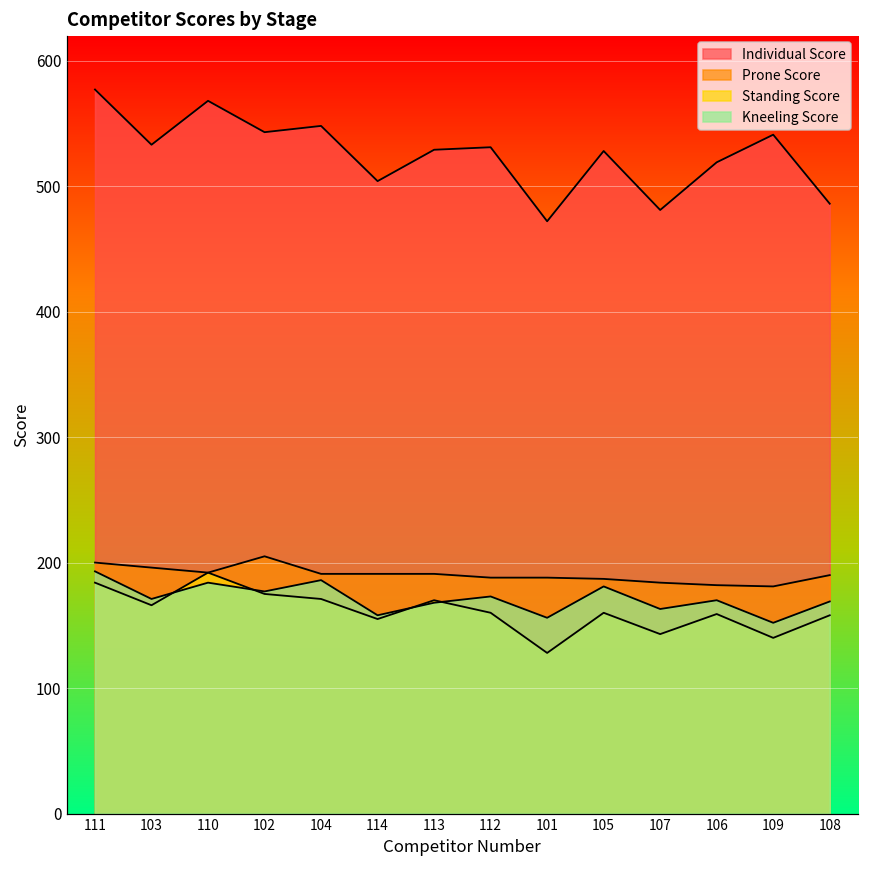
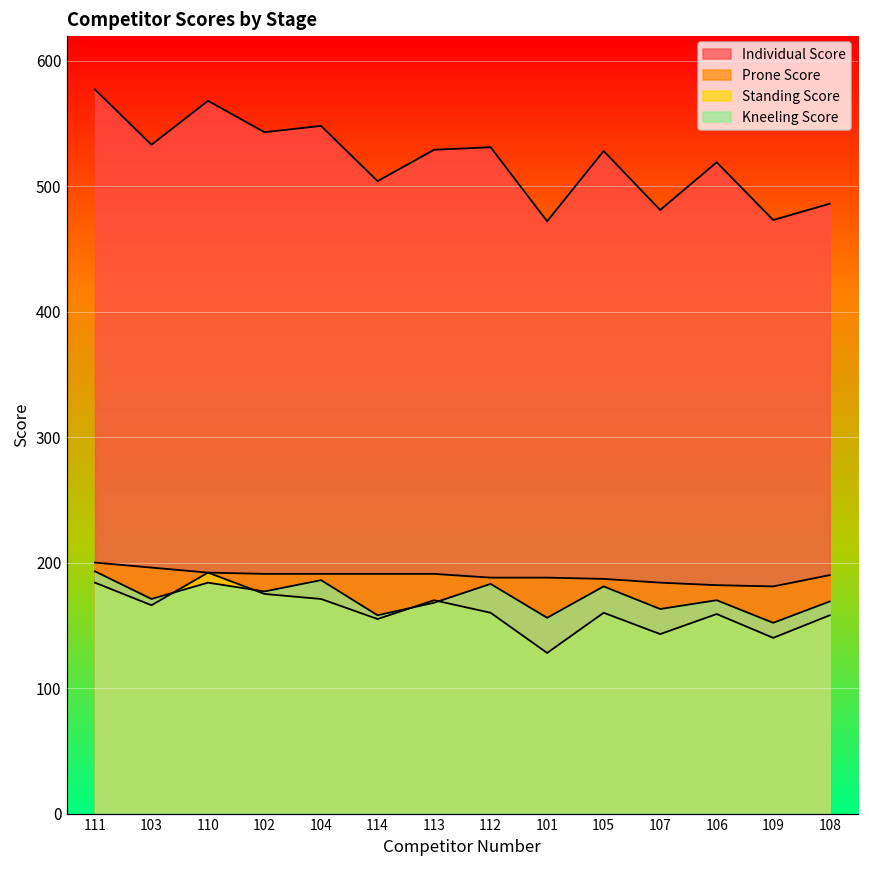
Prone Score, 102: 205 -> 191
Kneeling Score, 112: 173 -> 183
Individual Score, 109: 541 -> 473
